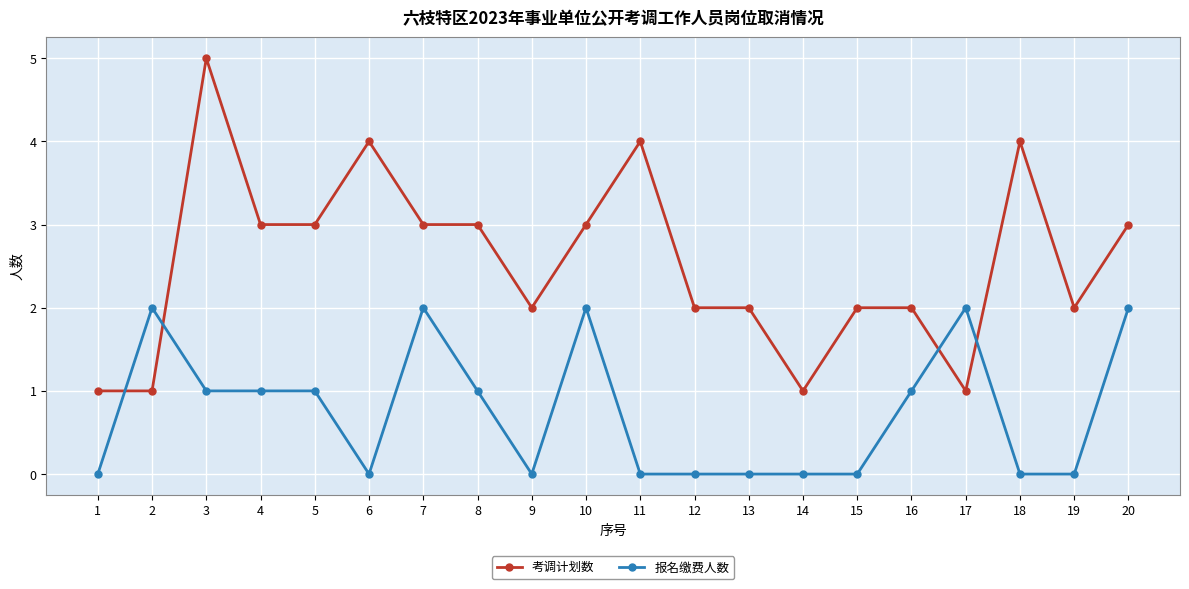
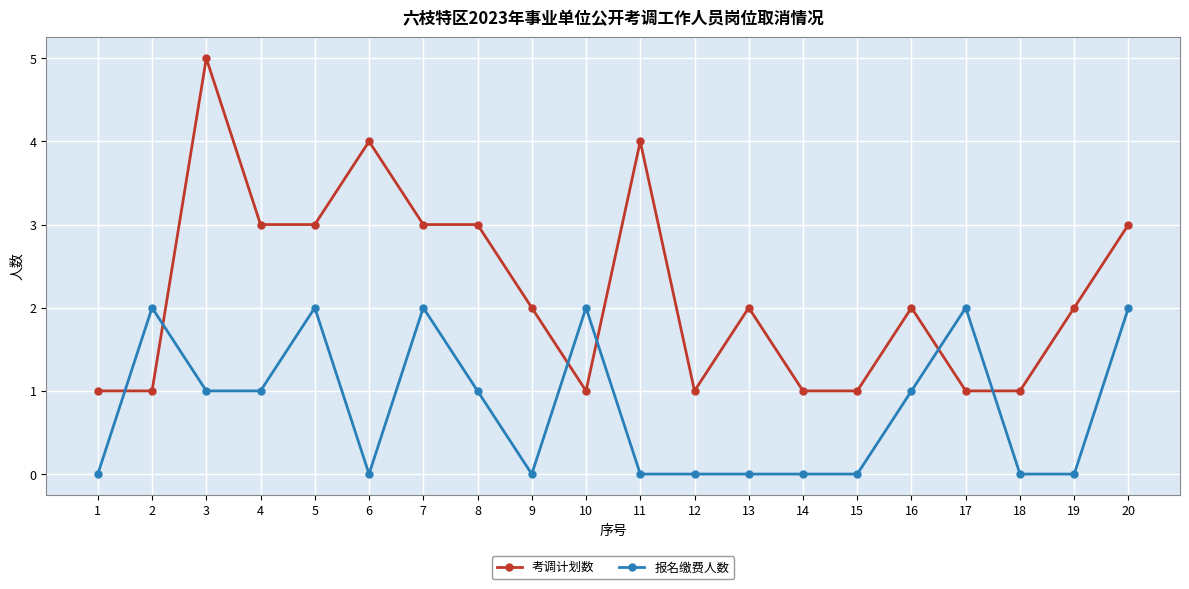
报名缴费人数, 5: 1 -> 2
考调计划数, 10: 3 -> 1
考调计划数, 12: 2 -> 1
考调计划数, 15: 2 -> 1
考调计划数, 18: 4 -> 1
